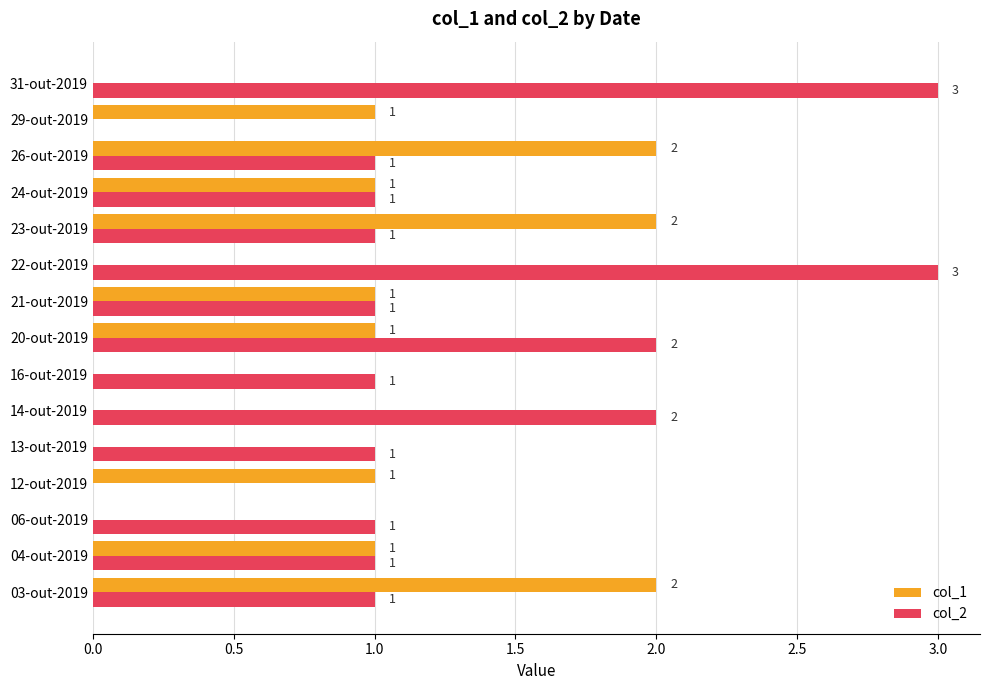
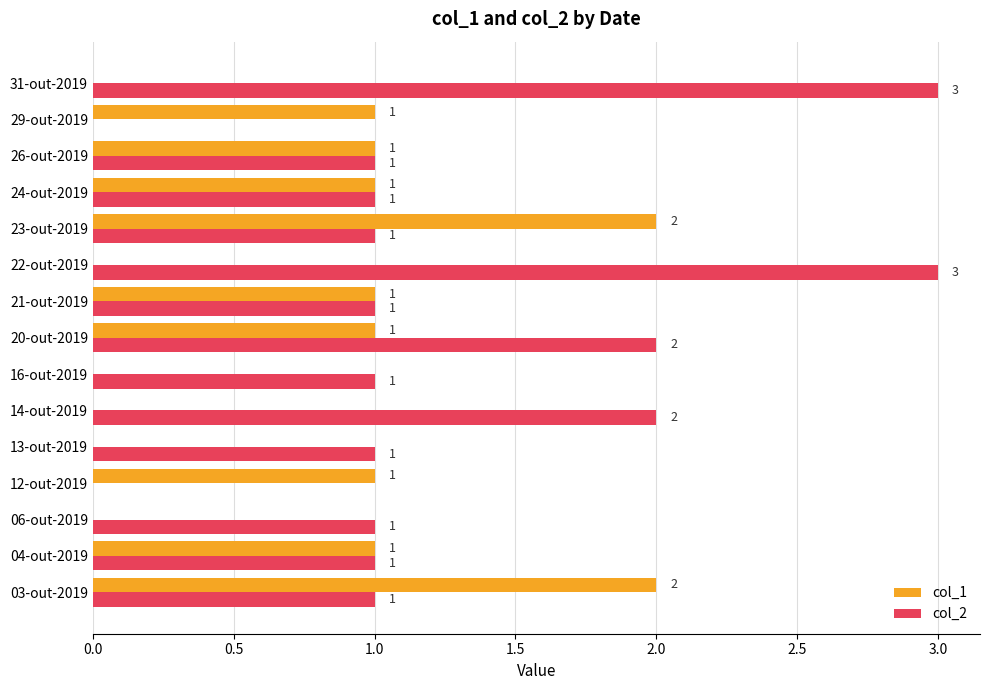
col_1, 26-out-2019: 2 -> 1
